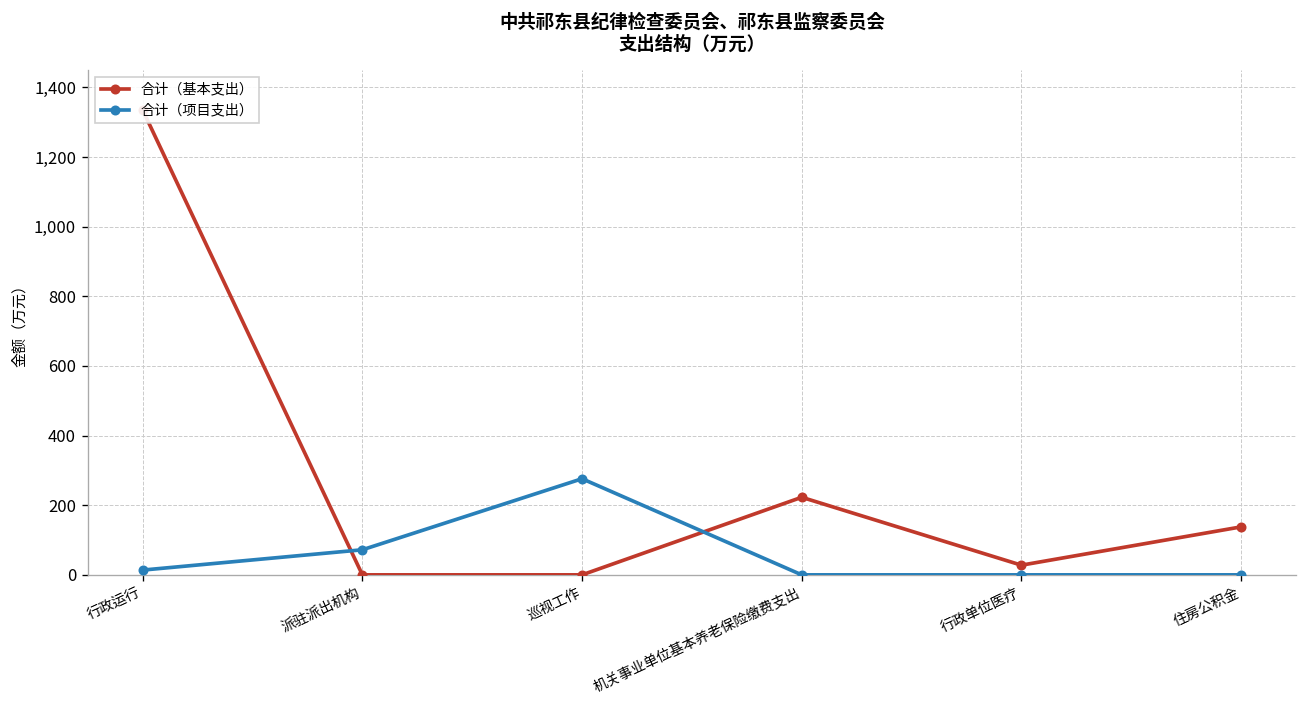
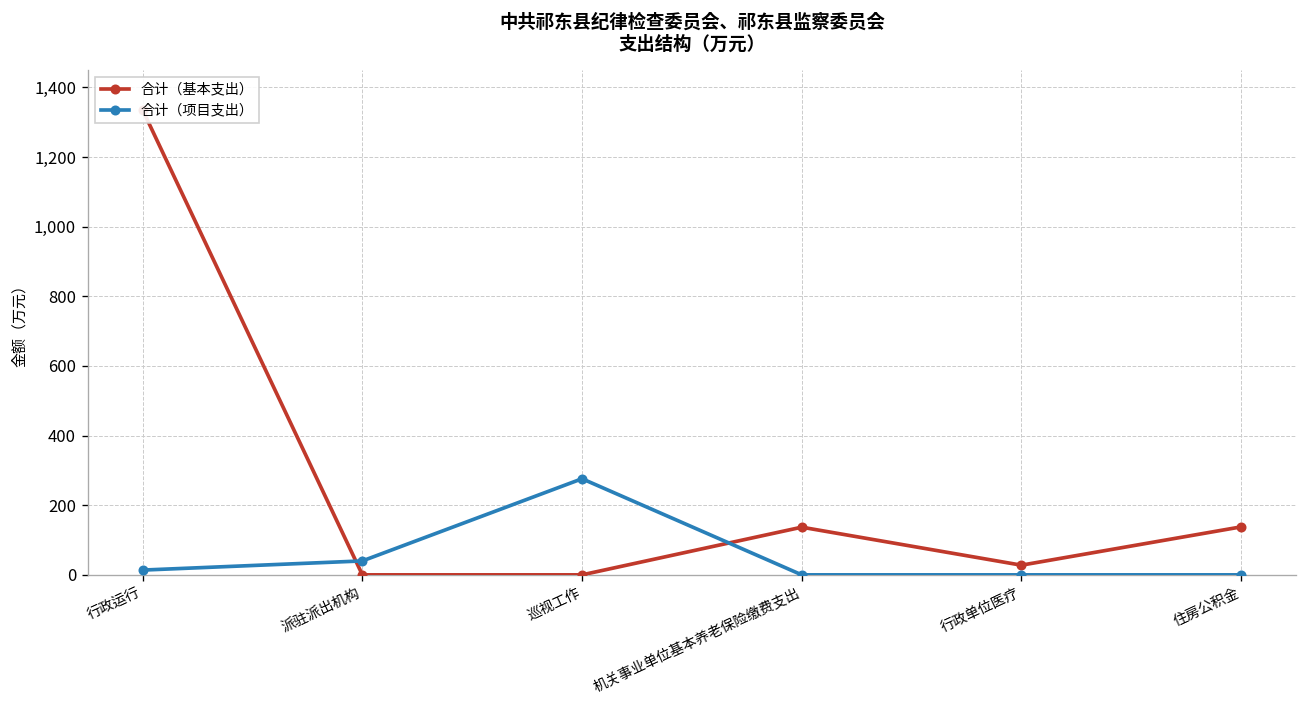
合计（项目支出）, 派驻派出机构: 70 -> 40
合计（基本支出）, 机关事业单位基本养老保险缴费支出: 220 -> 140
